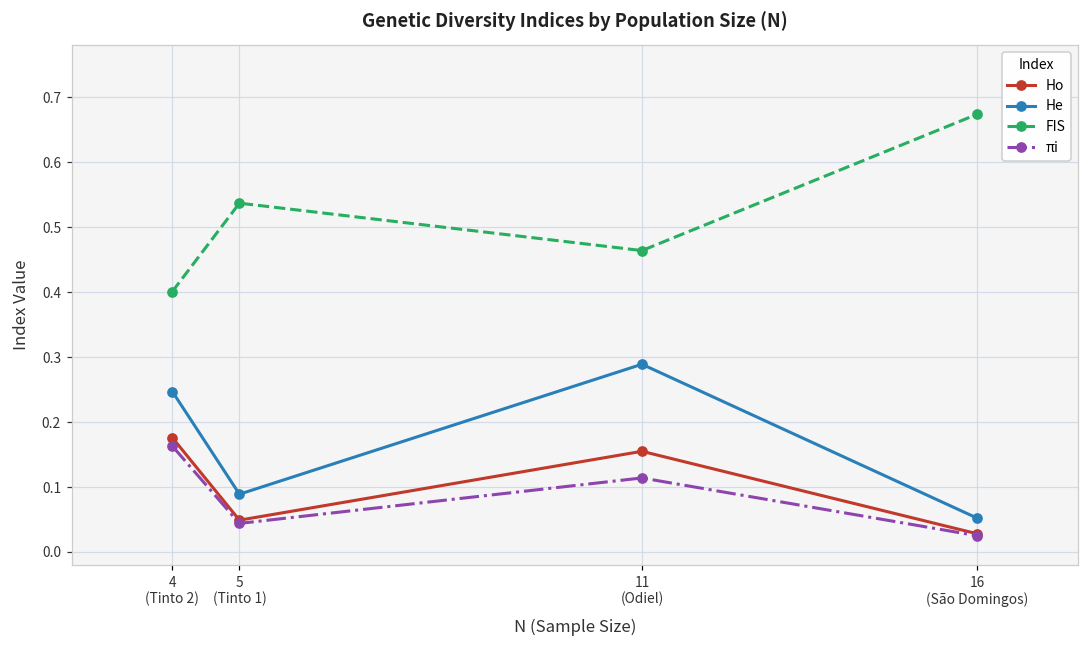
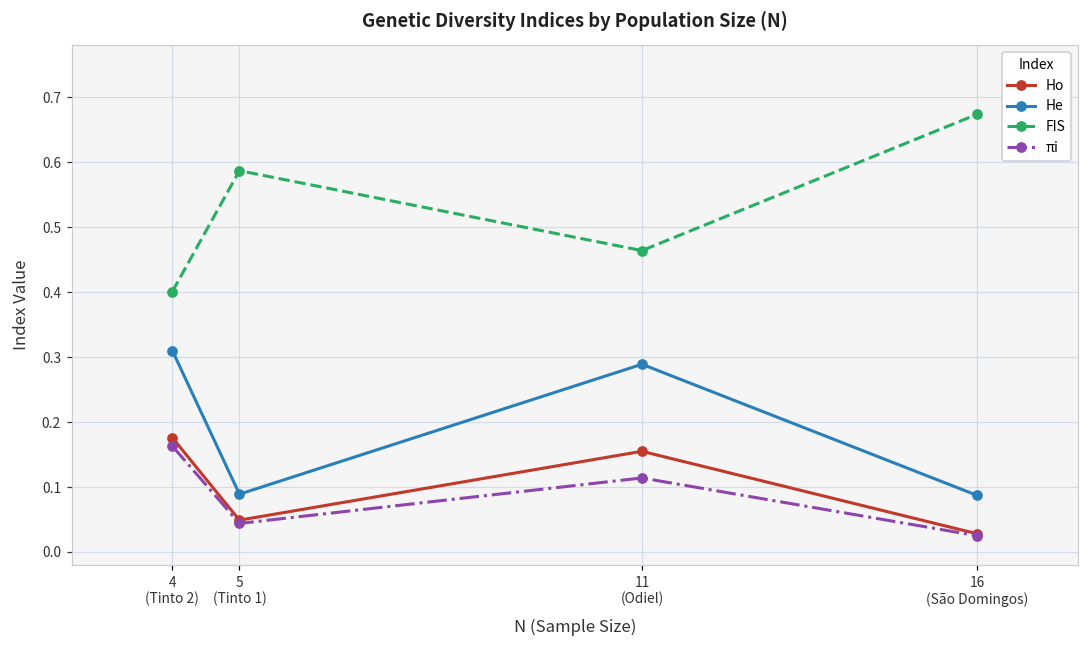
He, 4 (Tinto 2): 0.25 -> 0.31
FIS, 5 (Tinto 1): 0.54 -> 0.59
He, 16 (São Domingos): 0.05 -> 0.09
